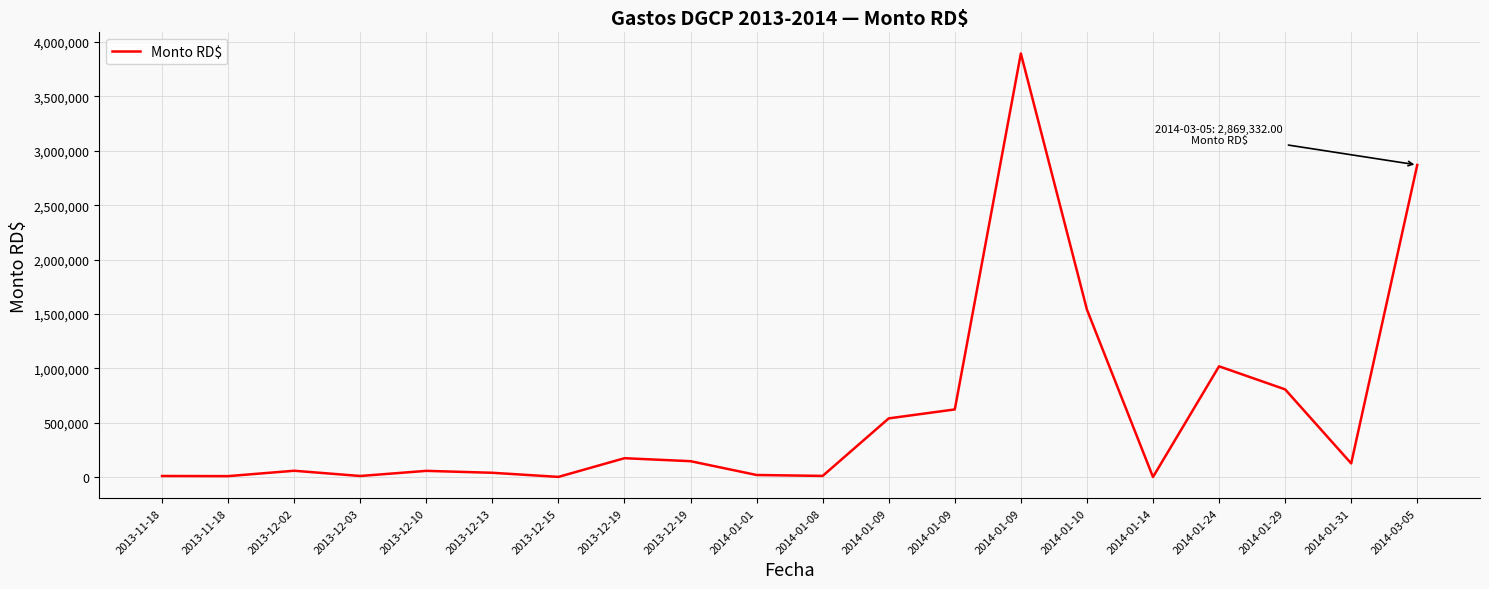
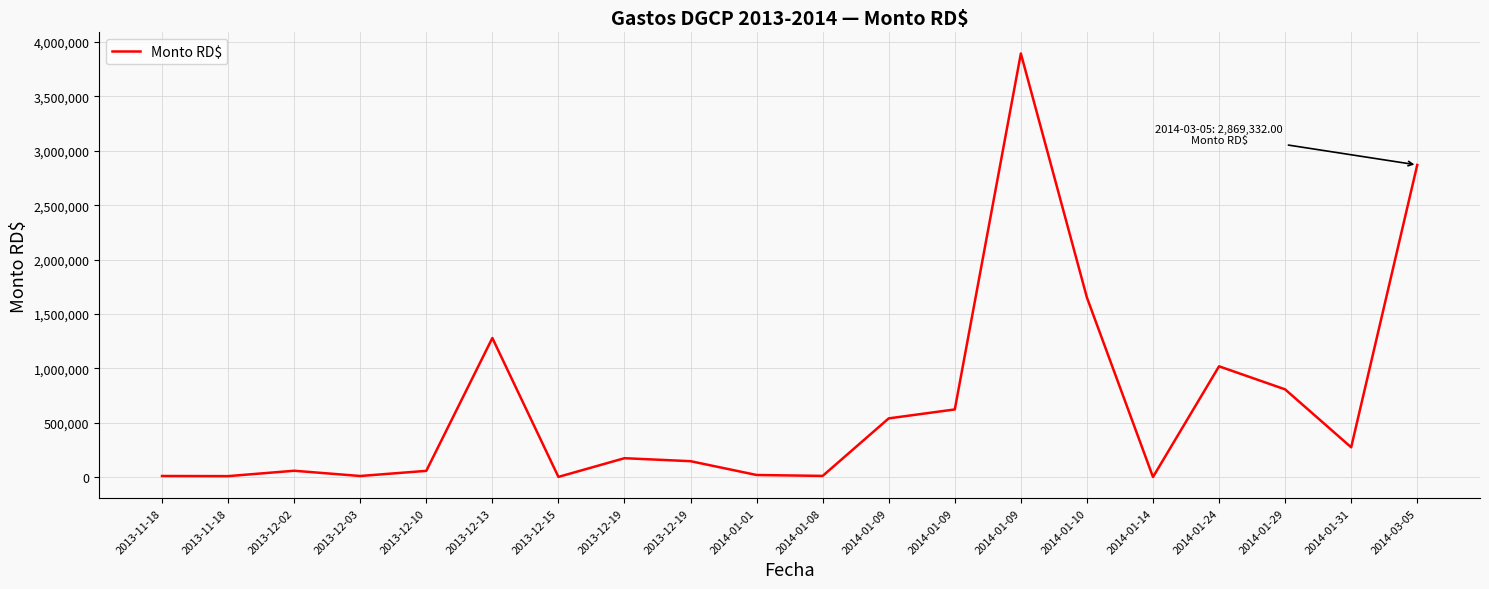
2013-12-13: 40,000 -> 1,280,000
2014-01-10: 1,540,000 -> 1,650,000
2014-01-31: 130,000 -> 280,000
